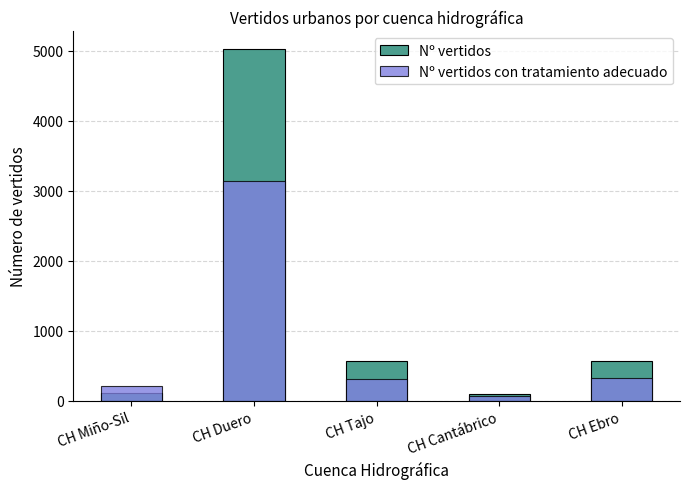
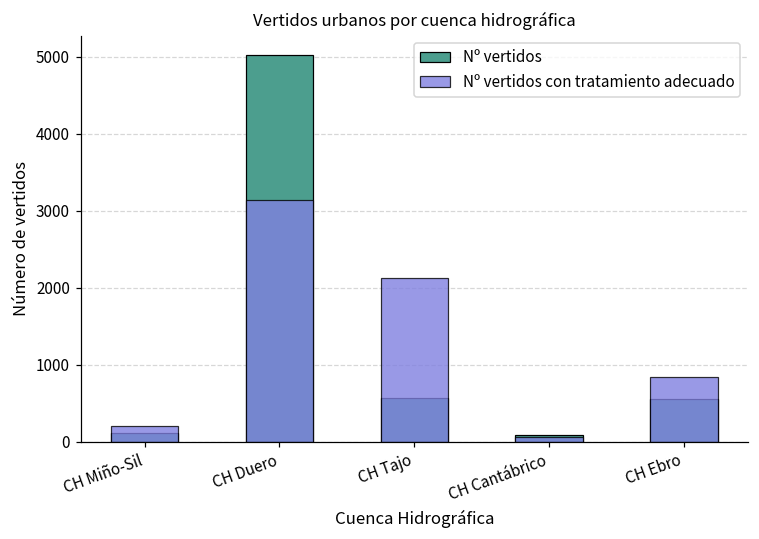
Nº vertidos con tratamiento adecuado, CH Tajo: 300 -> 2100
Nº vertidos con tratamiento adecuado, CH Ebro: 300 -> 800
